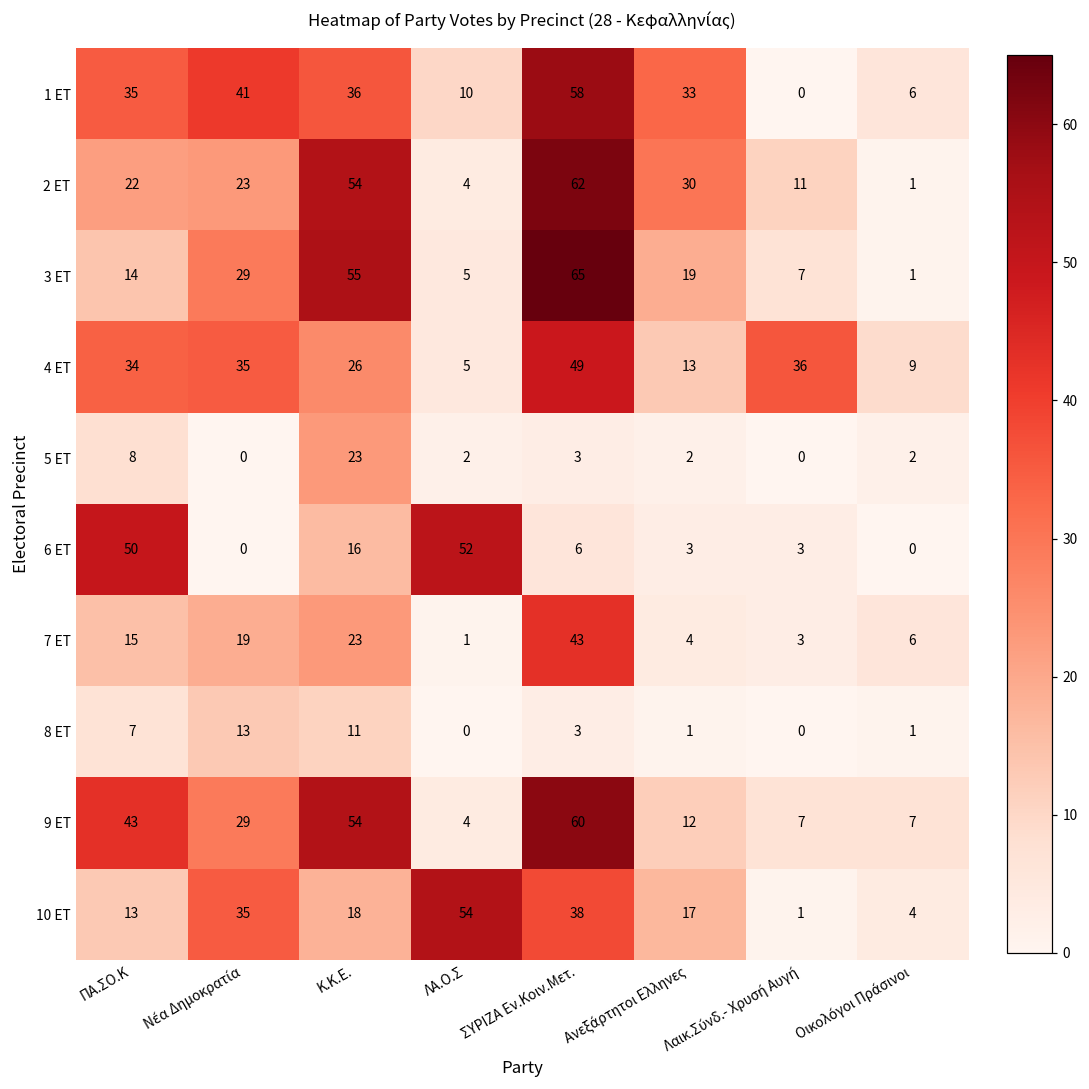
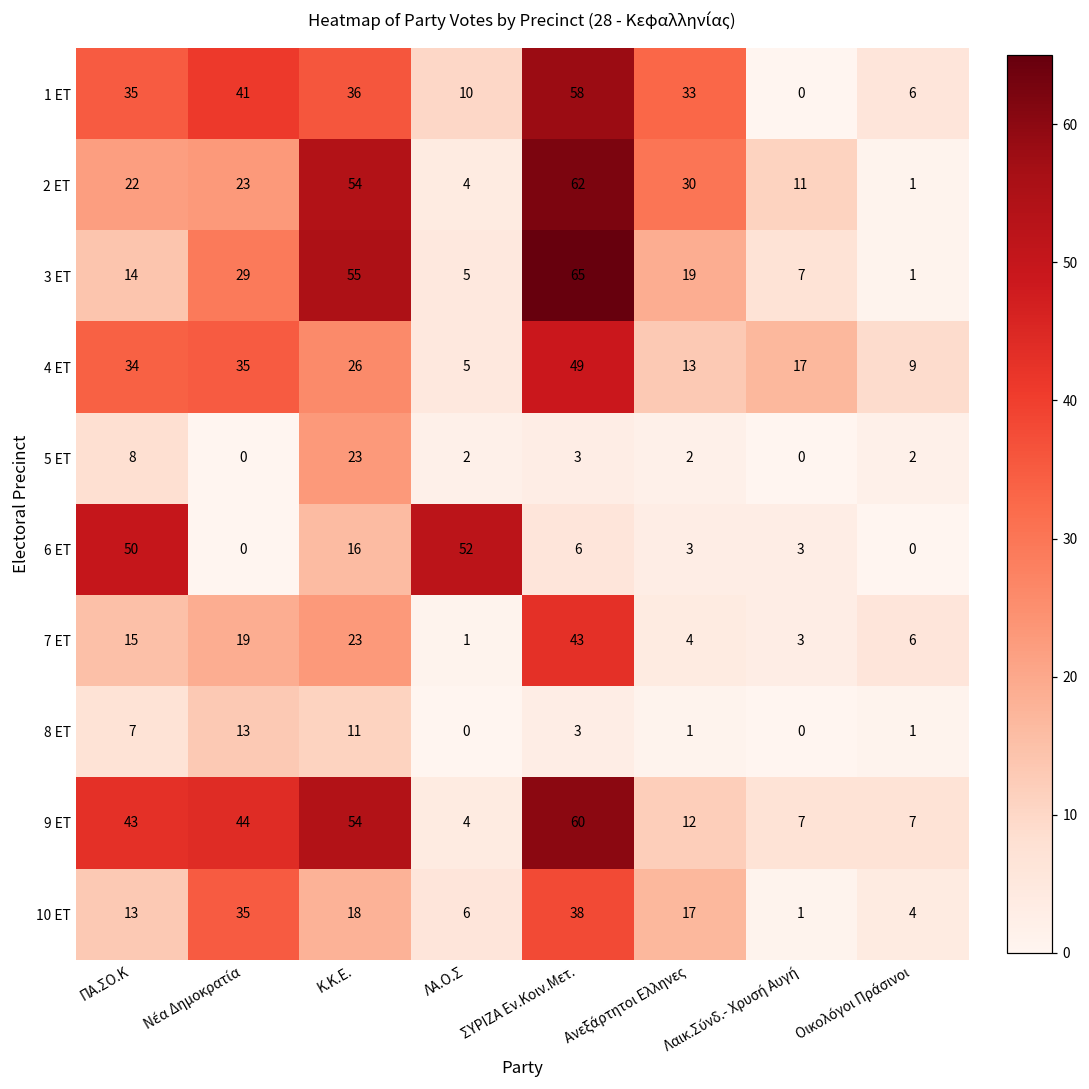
4 ΕΤ, Λαικ.Σύνδ.- Χρυσή Αυγή: 36 -> 17
9 ΕΤ, Νέα Δημοκρατία: 29 -> 44
10 ΕΤ, ΛΑ.Ο.Σ: 54 -> 6
